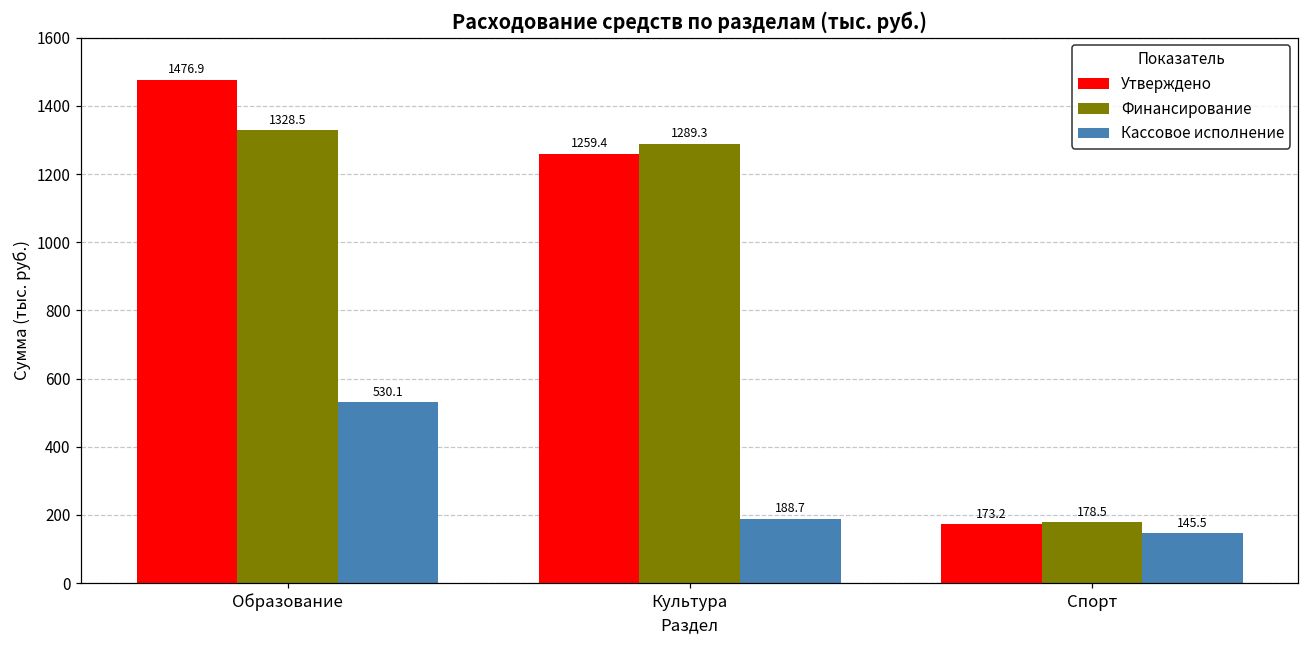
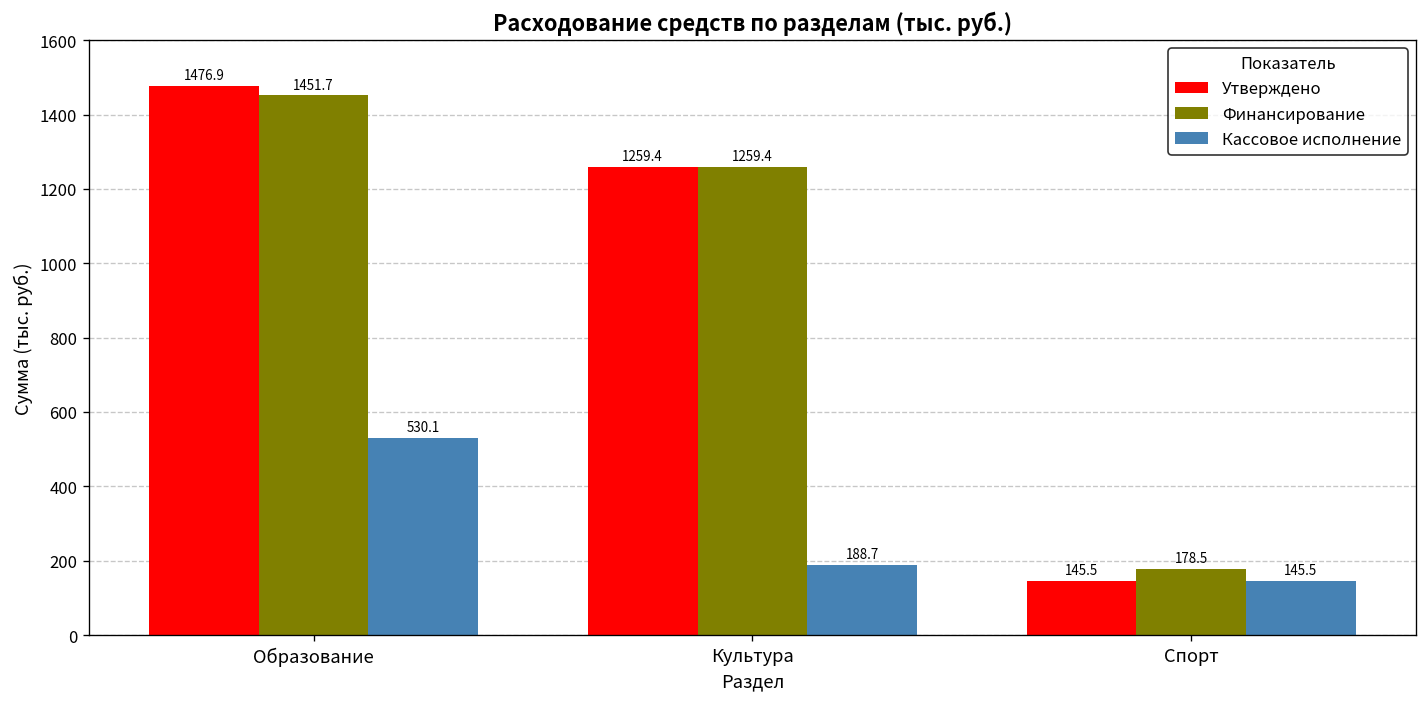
Финансирование, Образование: 1328.5 -> 1451.7
Финансирование, Культура: 1289.3 -> 1259.4
Утверждено, Спорт: 173.2 -> 145.5
